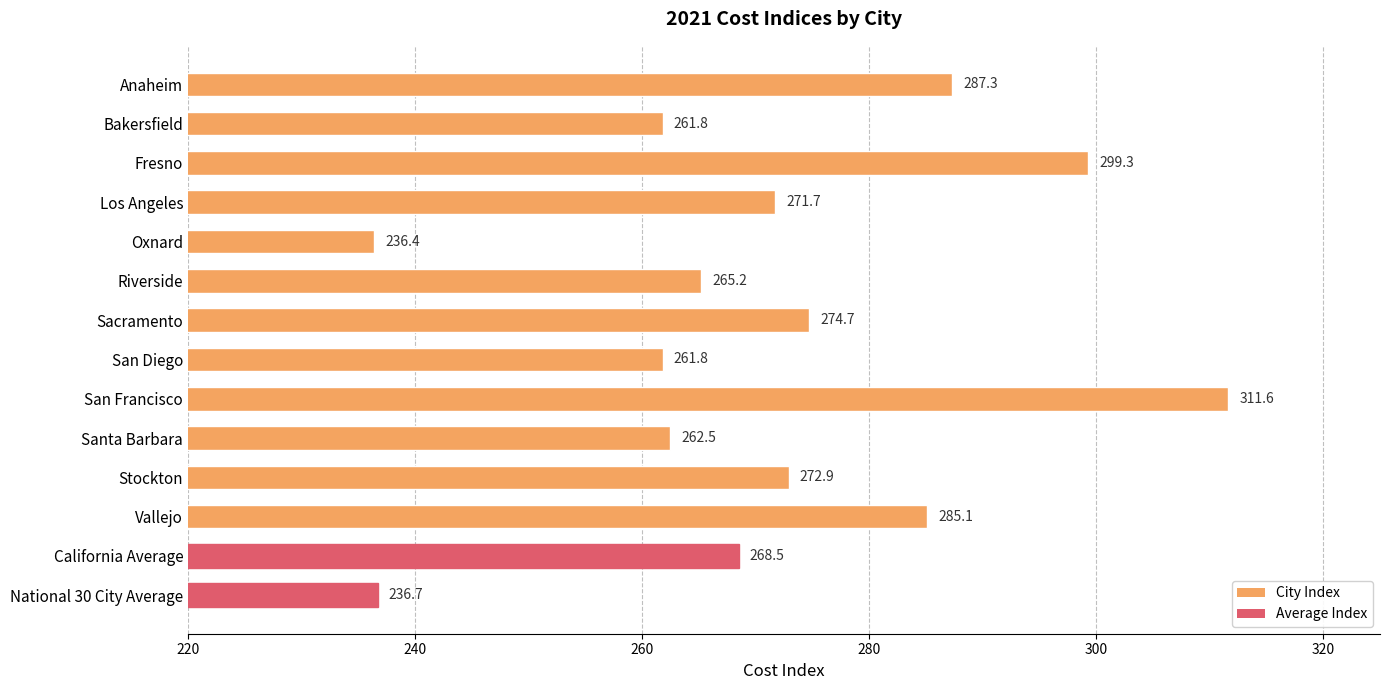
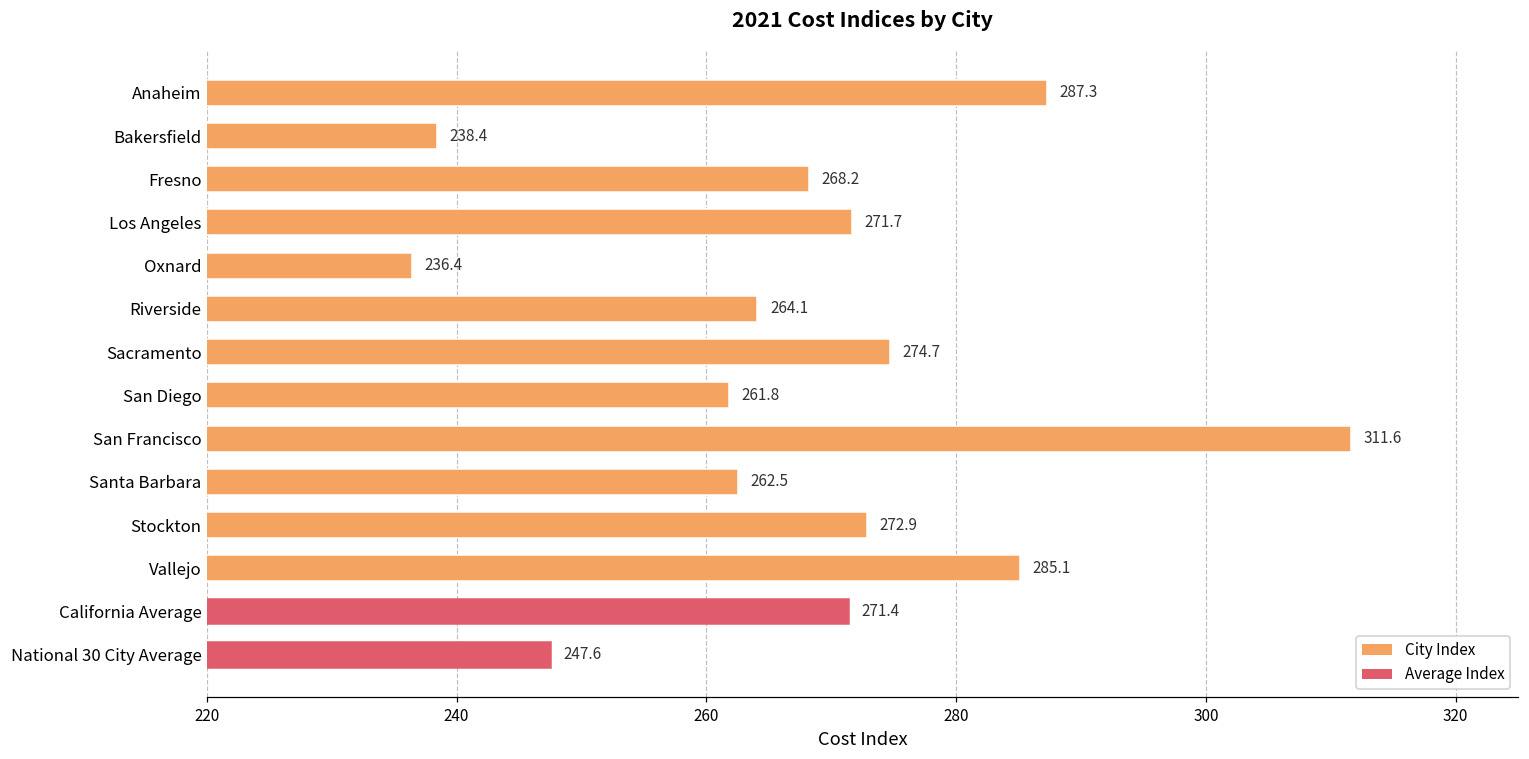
Bakersfield: 261.8 -> 238.4
Fresno: 299.3 -> 268.2
Riverside: 265.2 -> 264.1
California Average: 268.5 -> 271.4
National 30 City Average: 236.7 -> 247.6
